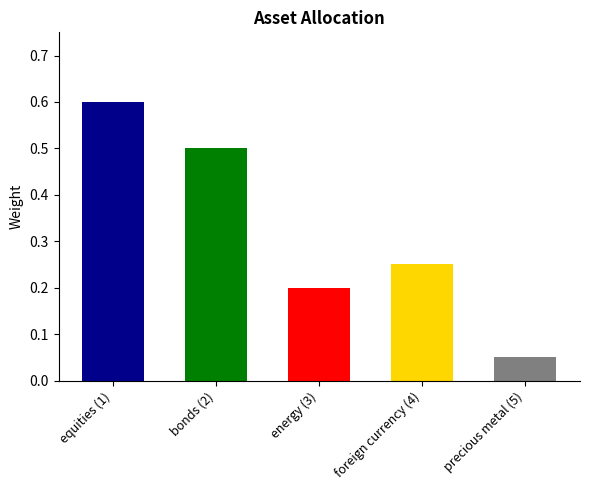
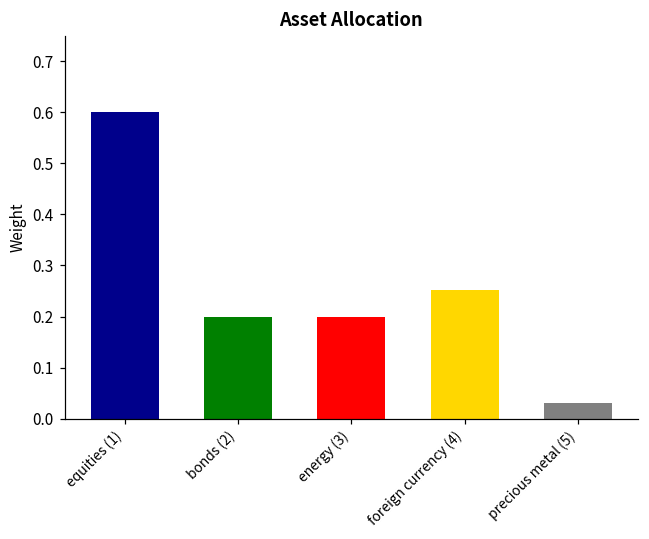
bonds (2): 0.5 -> 0.2
precious metal (5): 0.05 -> 0.03
